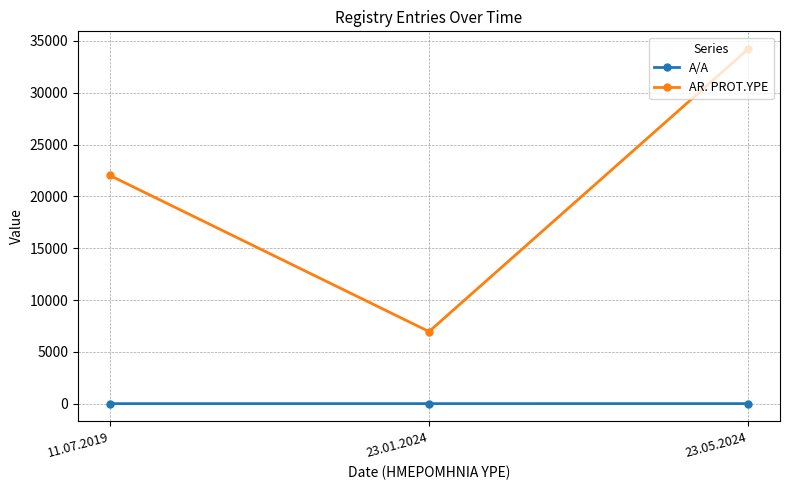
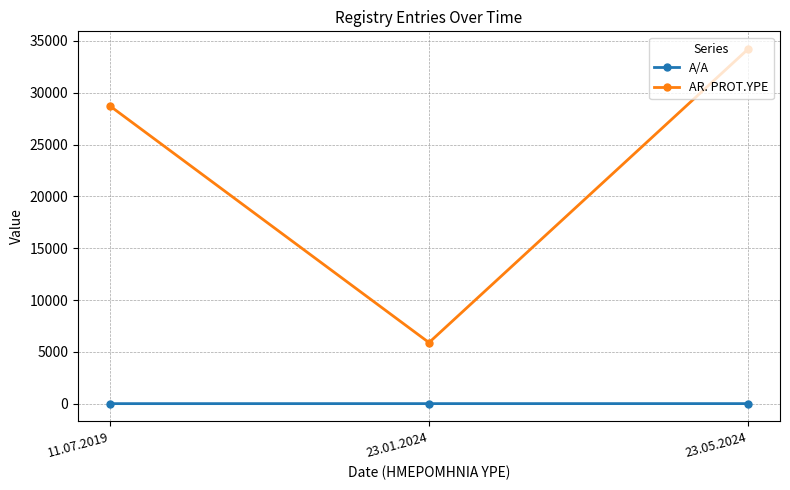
AR. PROT.YPE, 11.07.2019: 22000 -> 28700
AR. PROT.YPE, 23.01.2024: 7000 -> 5900
